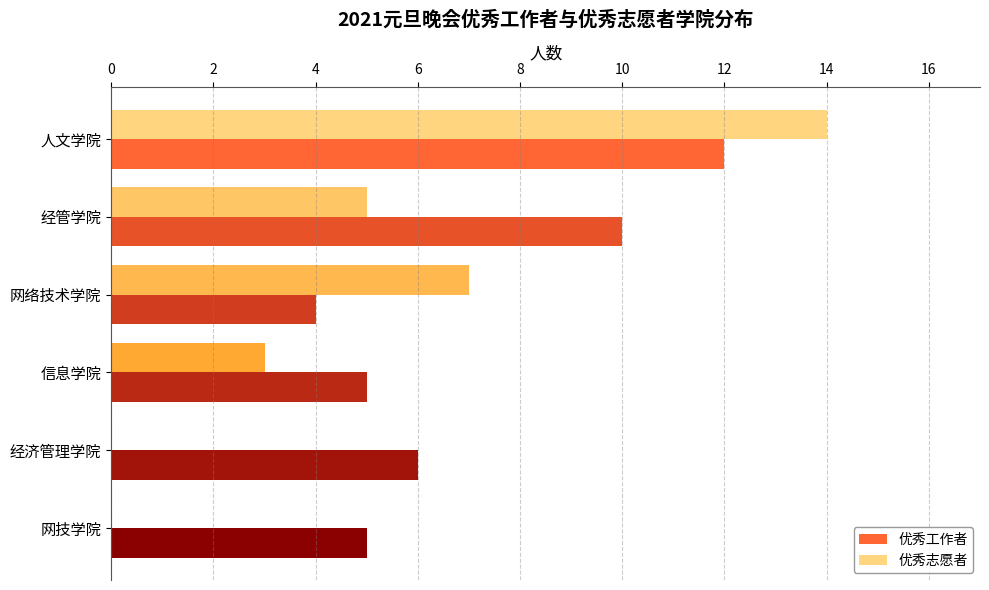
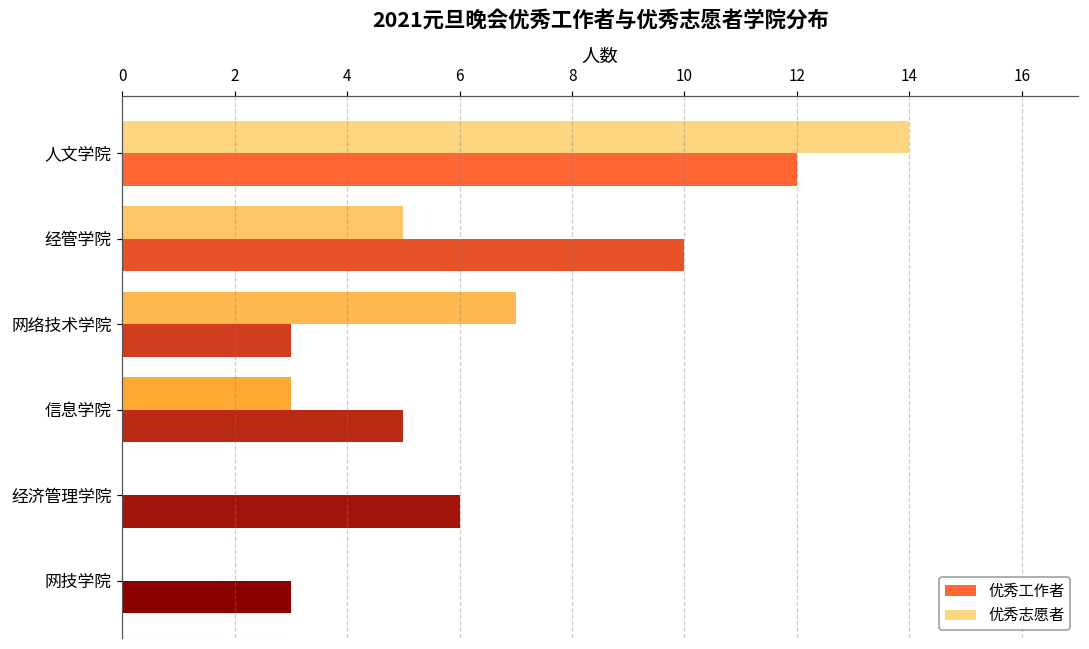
优秀工作者, 网络技术学院: 4 -> 3
优秀工作者, 网技学院: 5 -> 3
